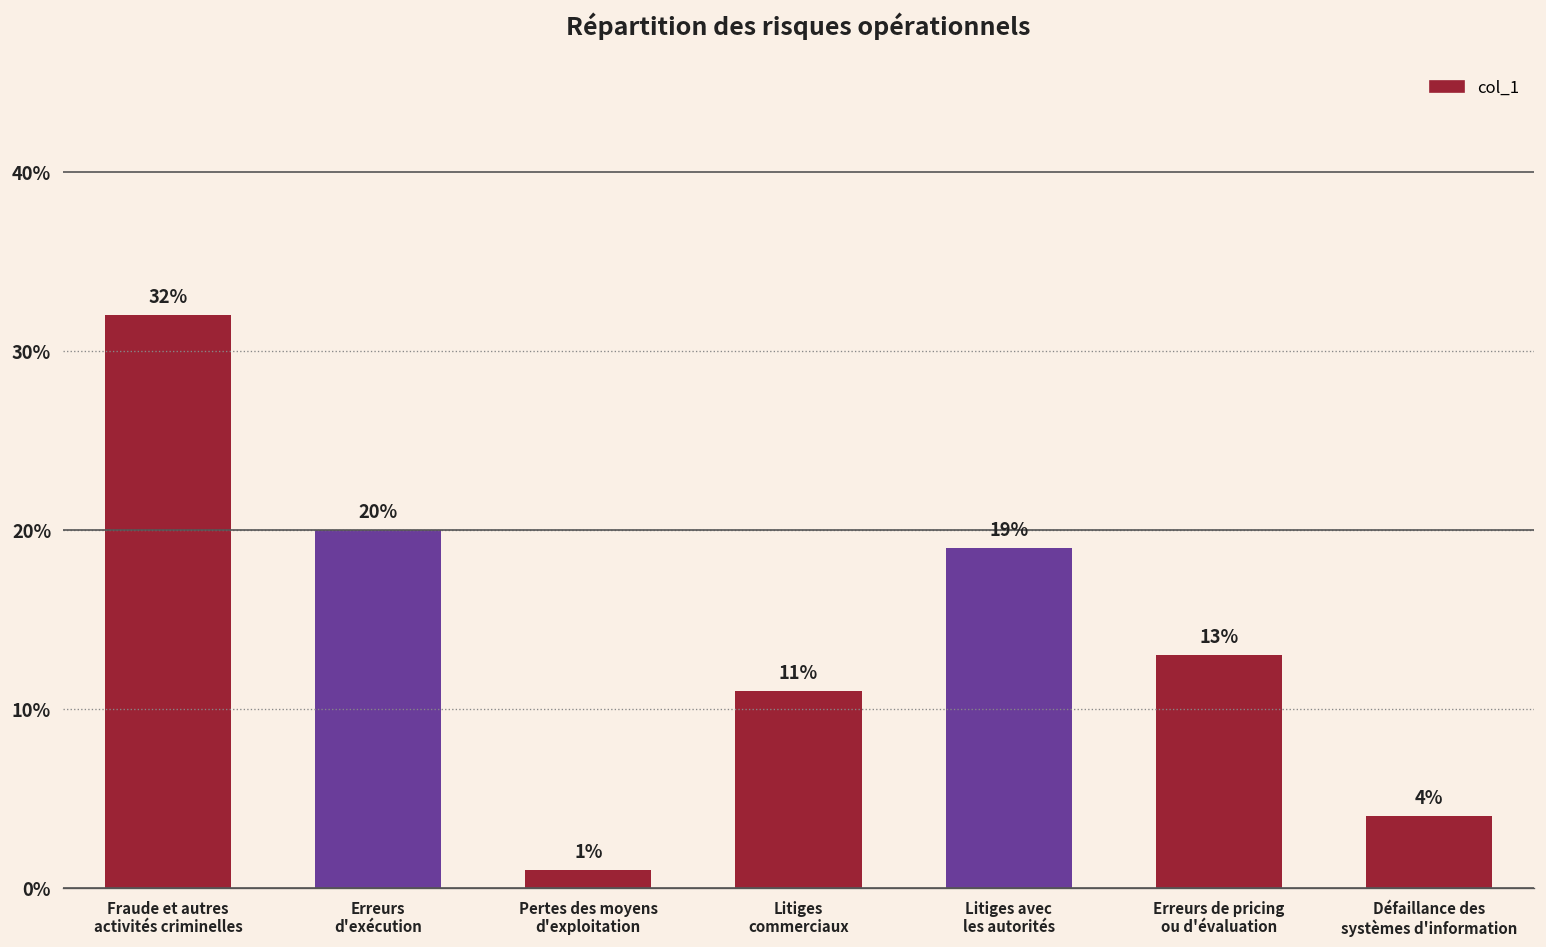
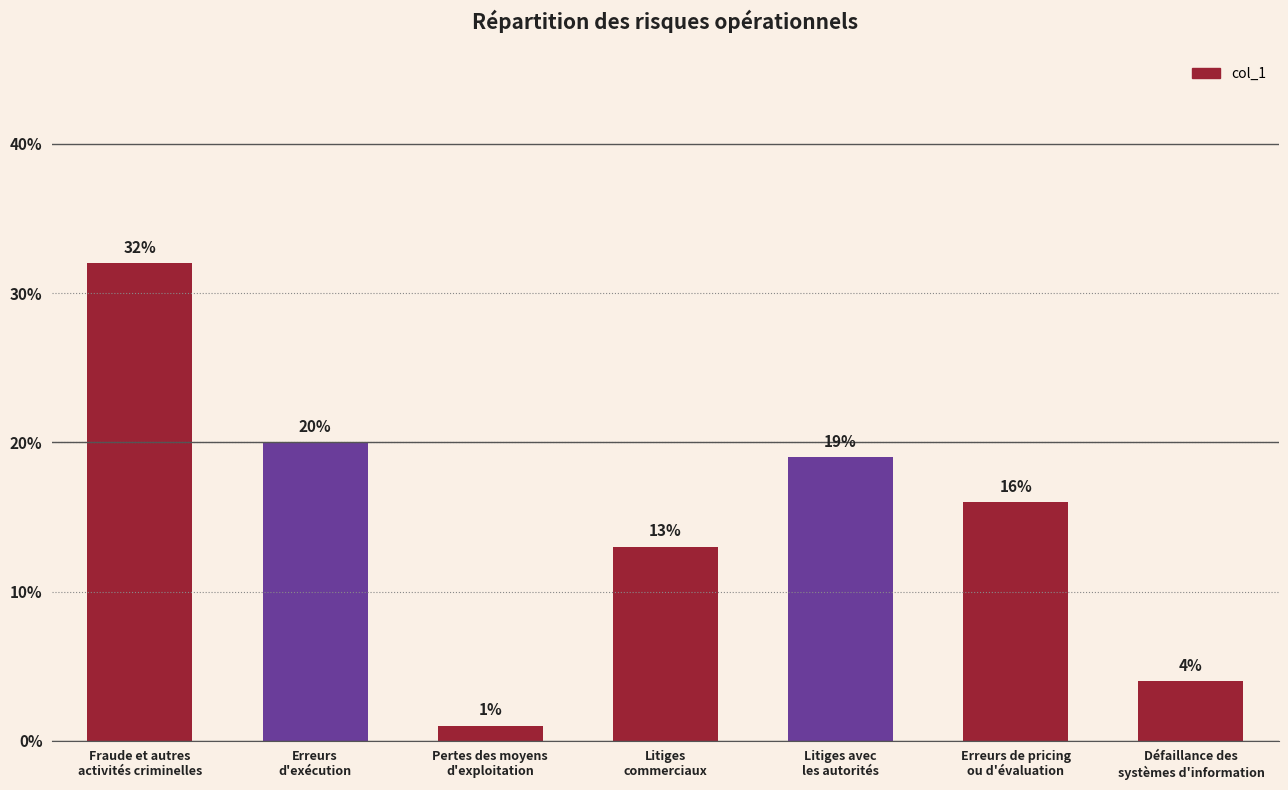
Litiges commerciaux: 11% -> 13%
Erreurs de pricing ou d'évaluation: 13% -> 16%
